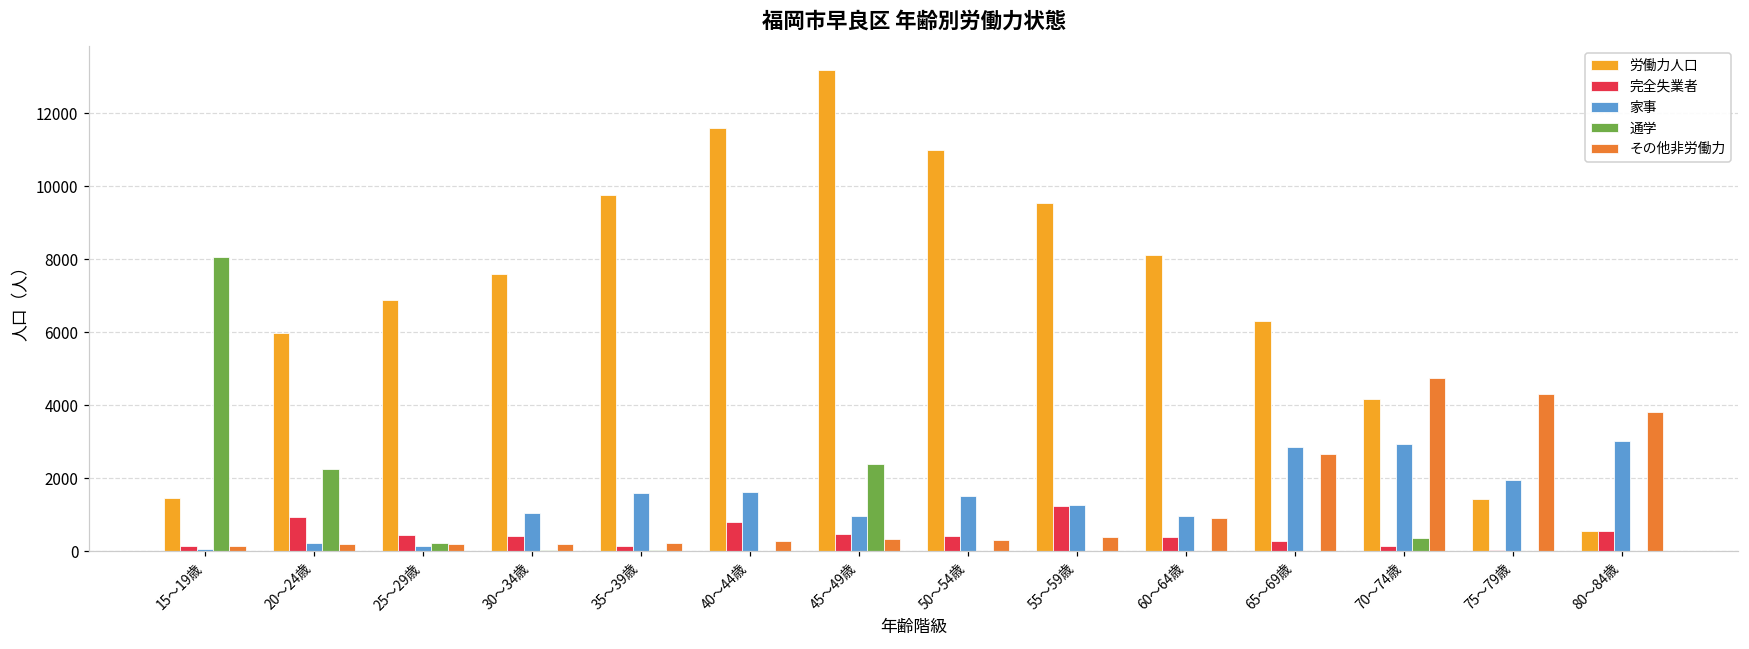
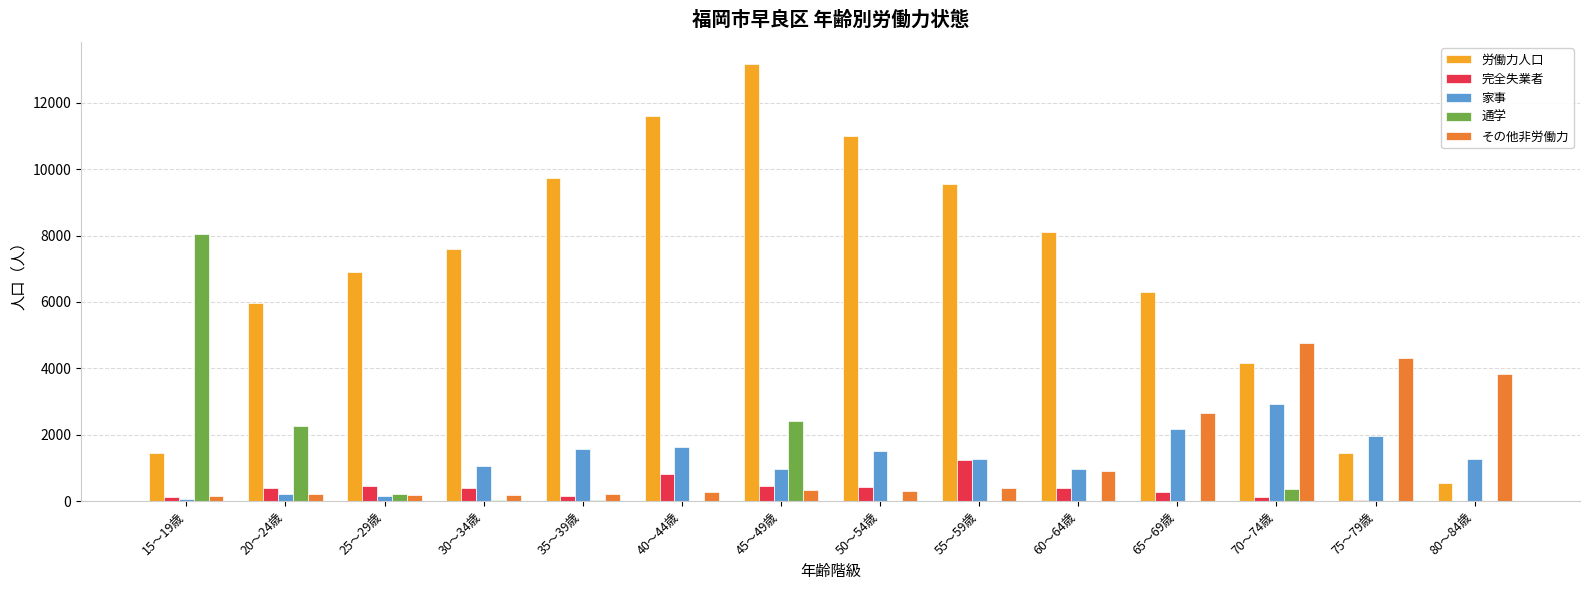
完全失業者, 20～24歳: 900 -> 400
家事, 65～69歳: 2800 -> 2200
完全失業者, 80～84歳: 500 -> 0
家事, 80～84歳: 3000 -> 1300
